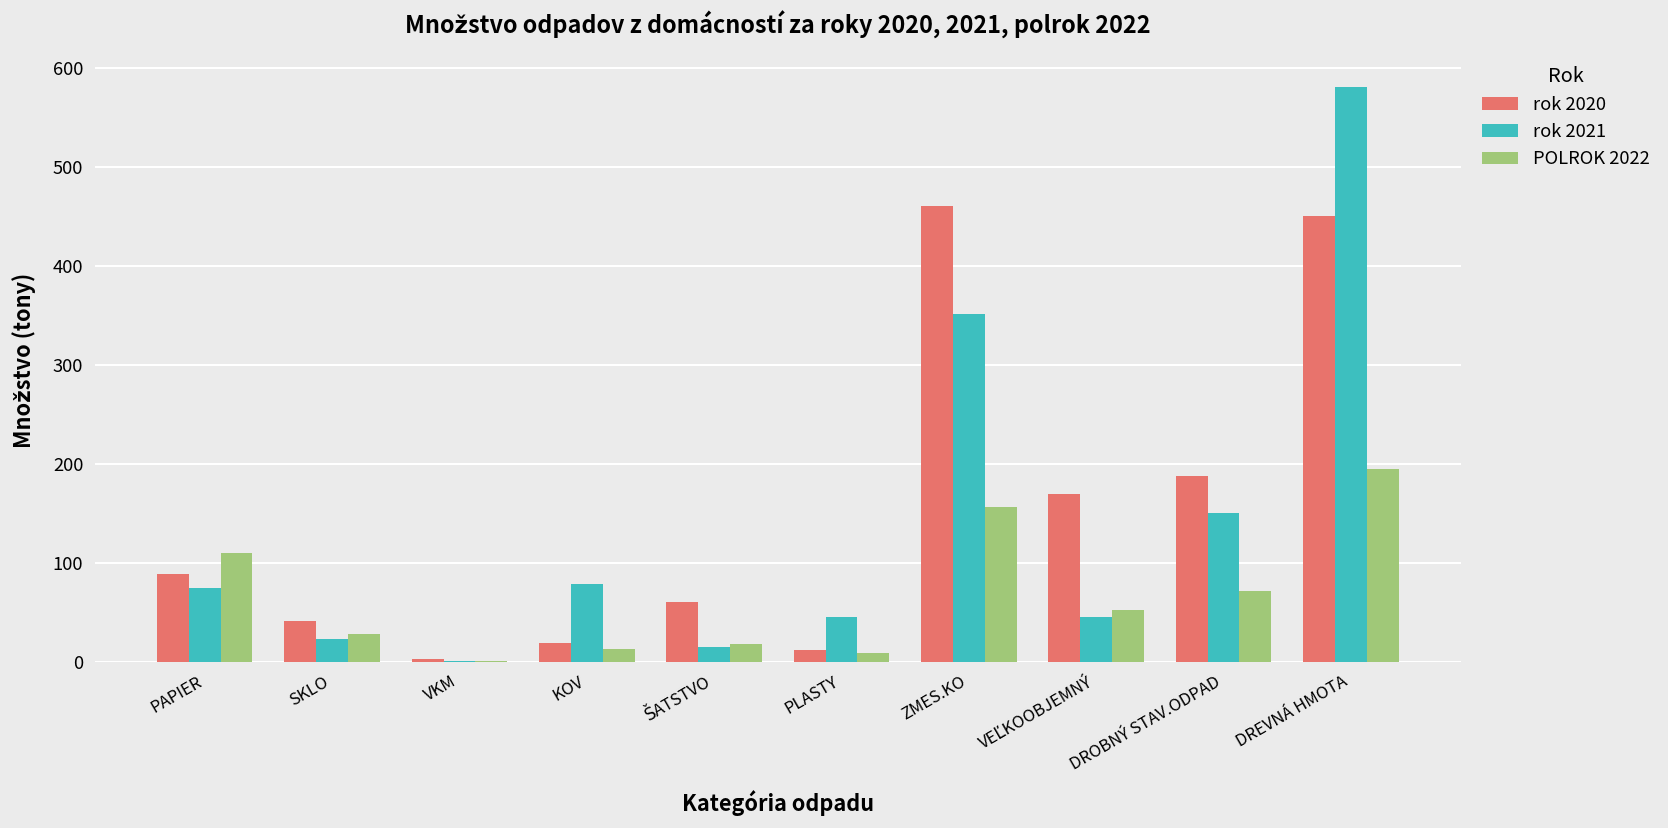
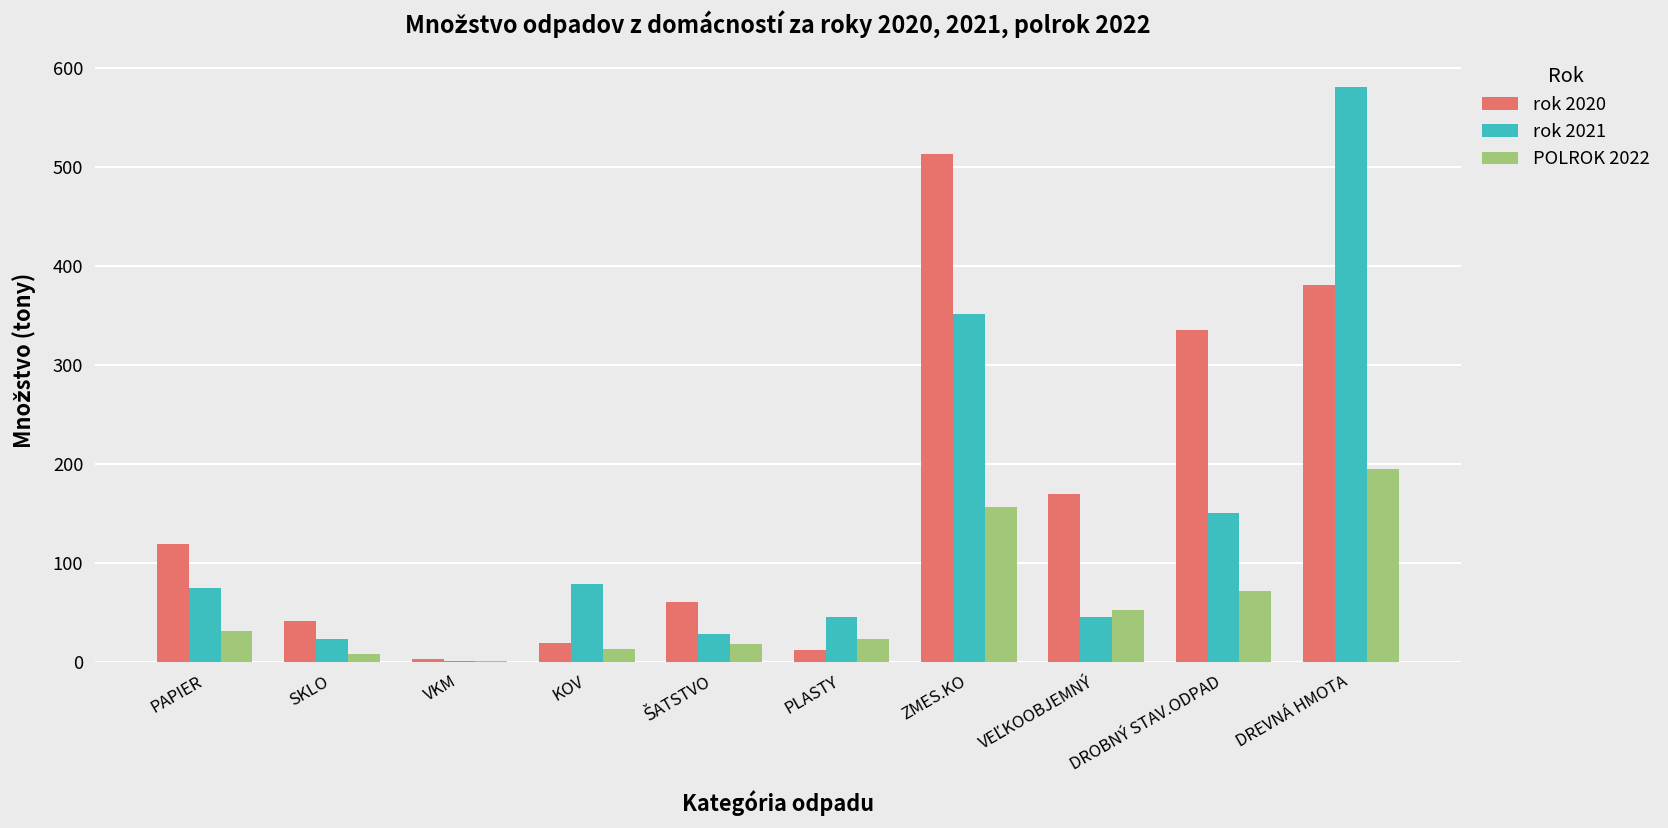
rok 2020, PAPIER: 90 -> 120
POLROK 2022, PAPIER: 110 -> 30
POLROK 2022, SKLO: 30 -> 10
rok 2021, ŠATSTVO: 10 -> 30
POLROK 2022, PLASTY: 10 -> 20
rok 2020, ZMES.KO: 460 -> 510
rok 2020, DROBNÝ STAV.ODPAD: 190 -> 330
rok 2020, DREVNÁ HMOTA: 450 -> 380
